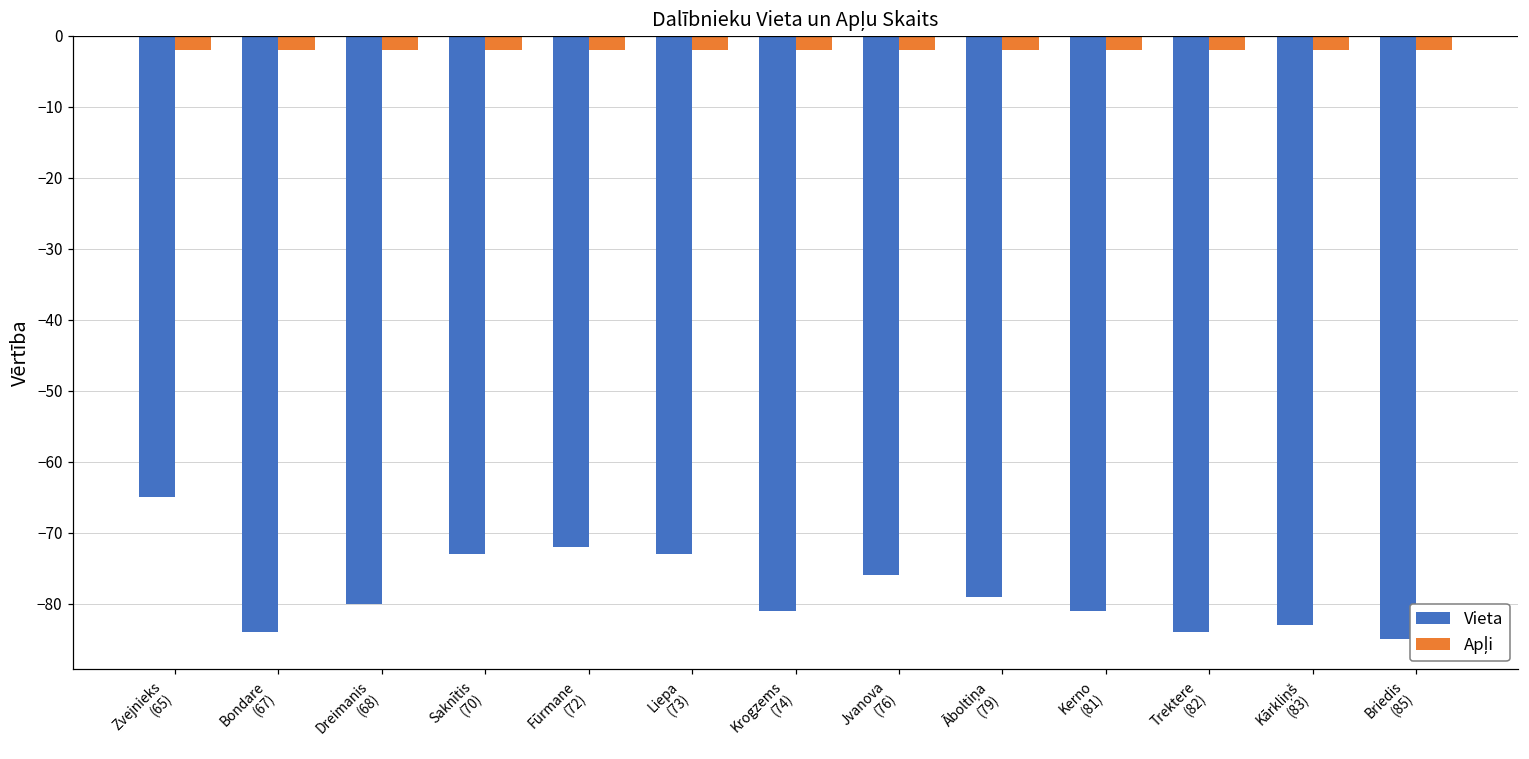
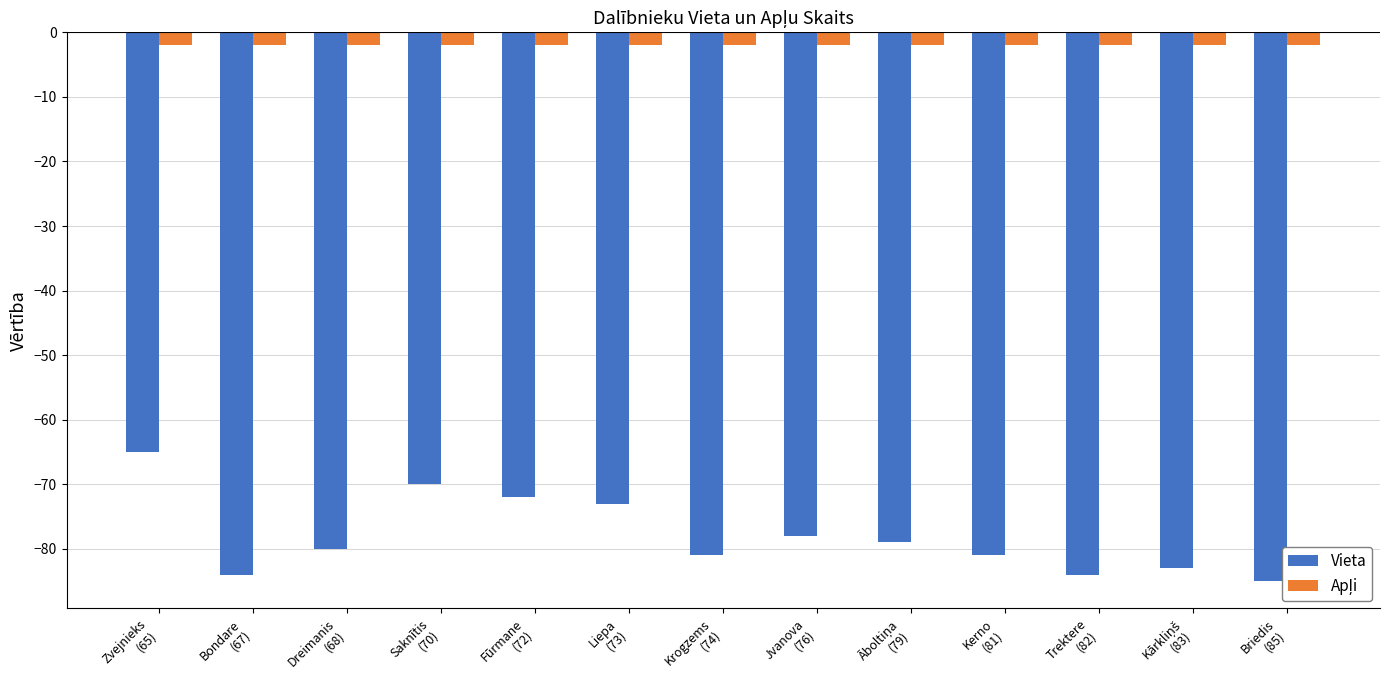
Vieta, Saknītis (70): -73 -> -70
Vieta, Jvanova (76): -76 -> -78
